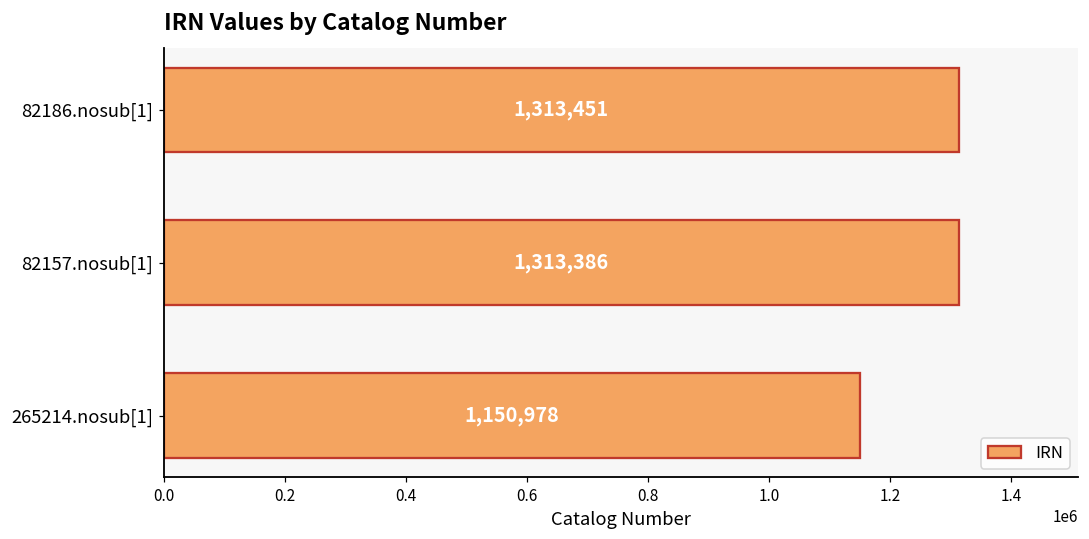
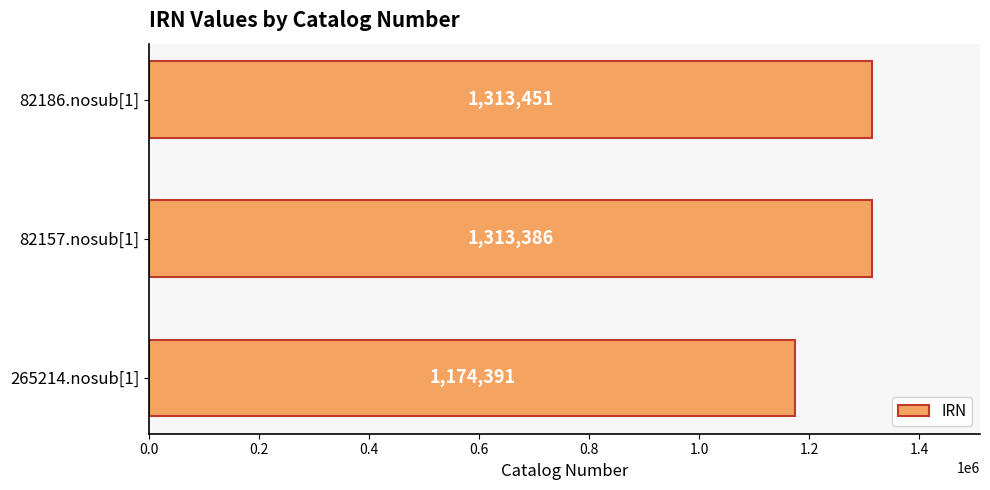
265214.nosub[1]: 1,150,978 -> 1,174,391
